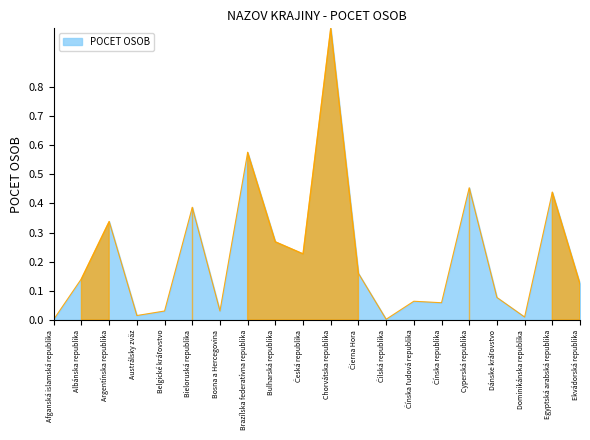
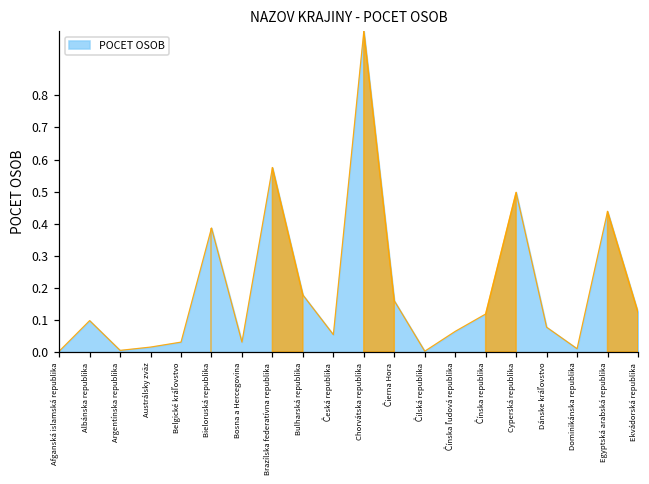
Albánska republika: 0.14 -> 0.10
Argentínska republika: 0.34 -> 0.01
Bulharská republika: 0.27 -> 0.18
Česká republika: 0.23 -> 0.05
Čínska republika: 0.06 -> 0.12
Cyperská republika: 0.45 -> 0.50
